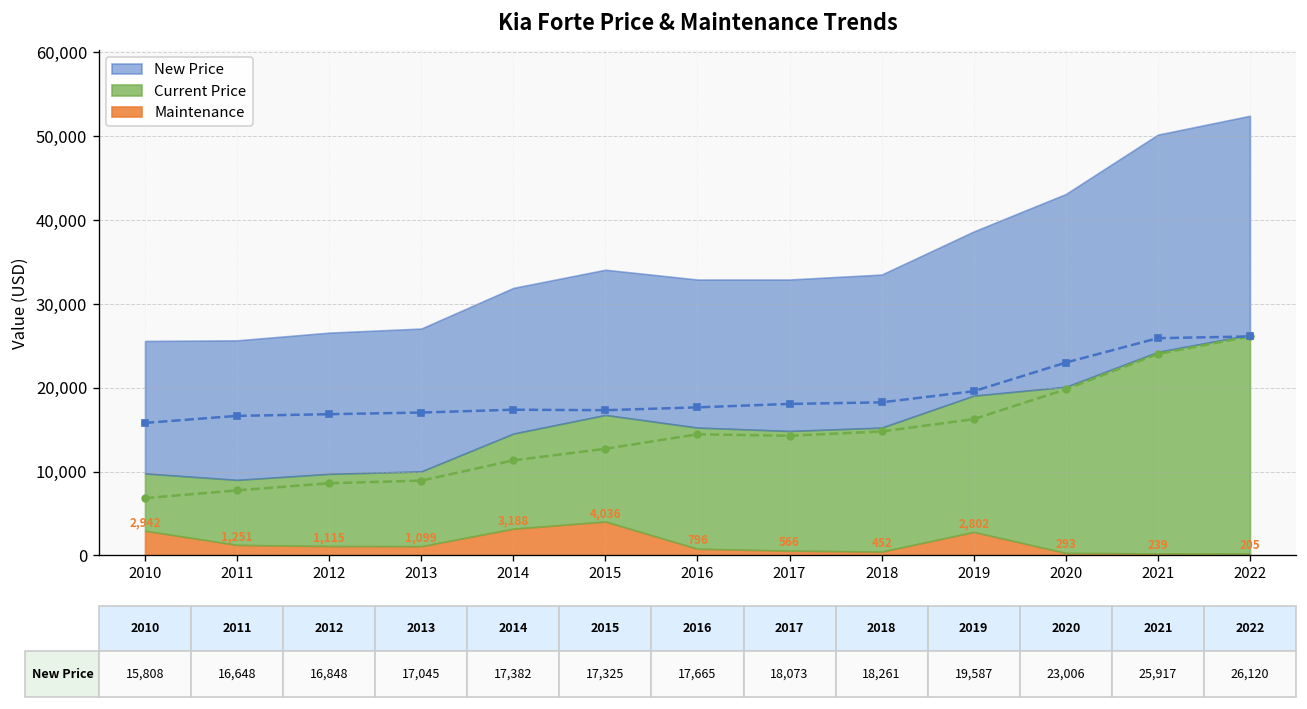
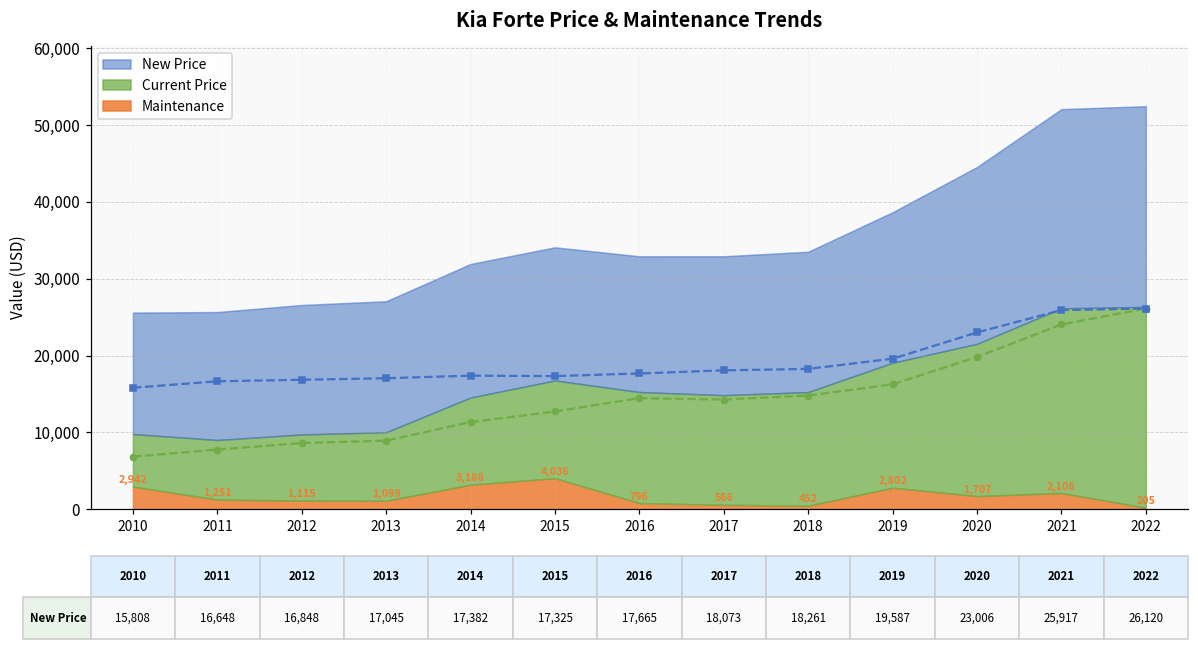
Maintenance, 2020: 293 -> 1,707
Maintenance, 2021: 239 -> 2,106
